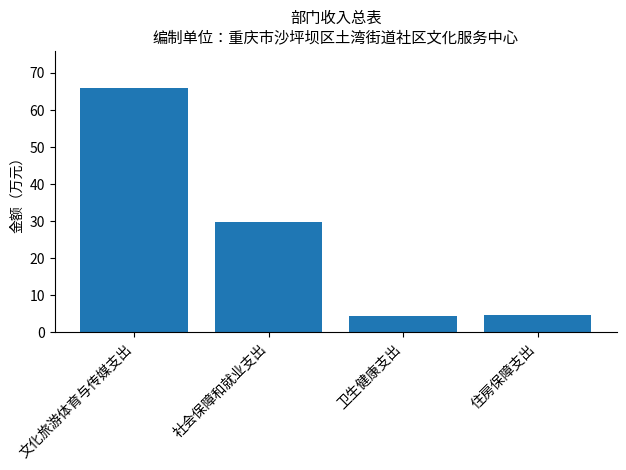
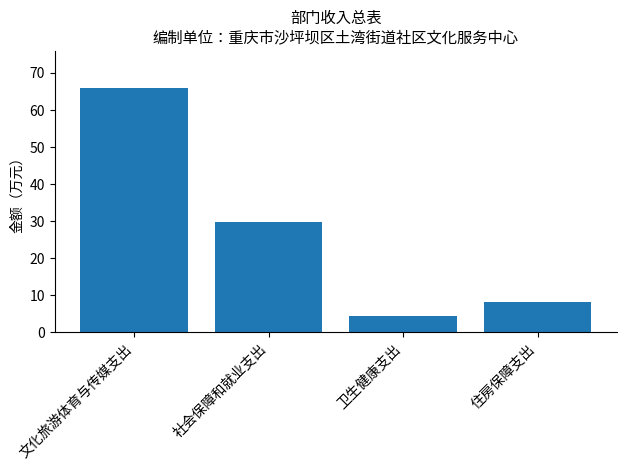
住房保障支出: 5 -> 8
